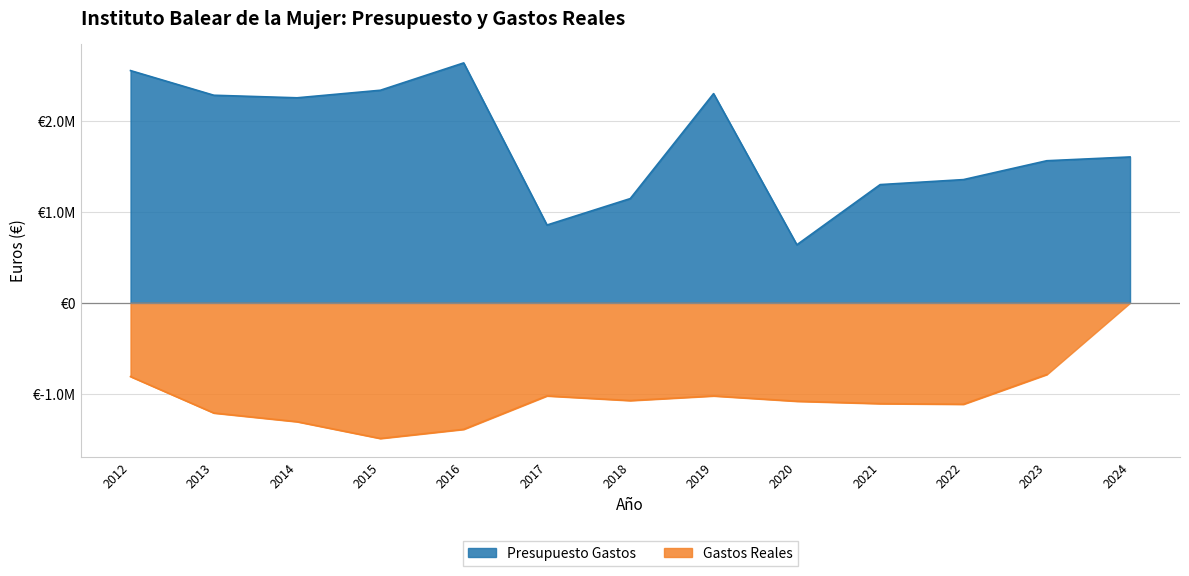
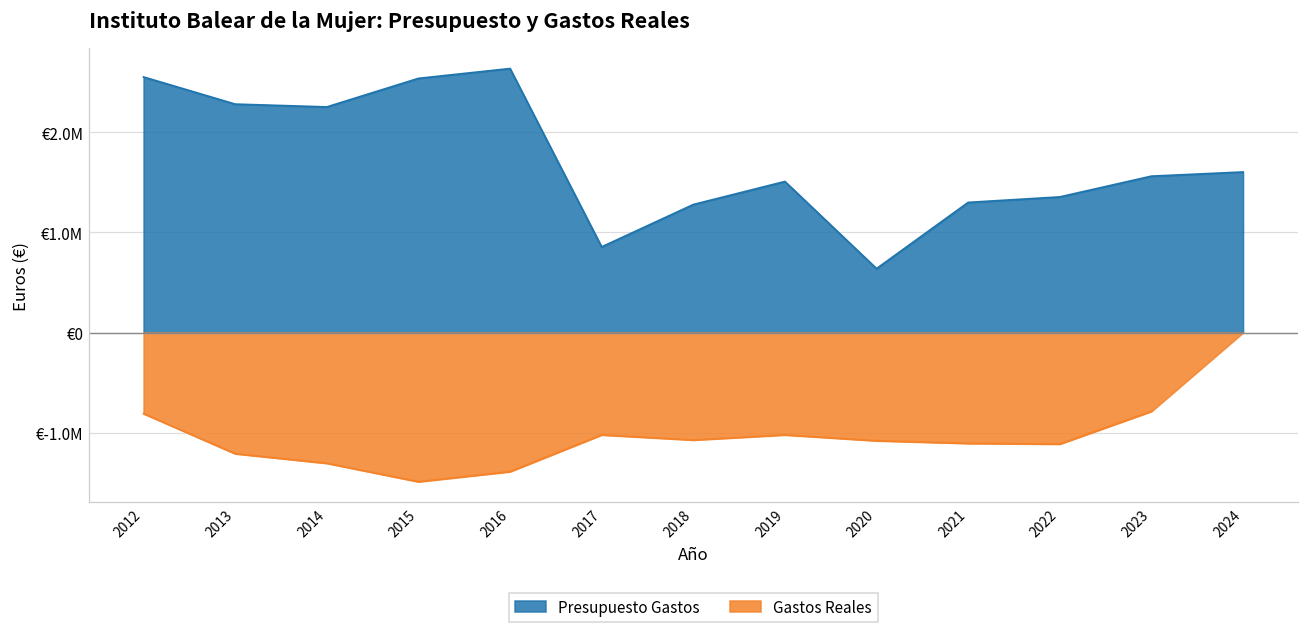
Presupuesto Gastos, 2015: €2300000 -> €2500000
Presupuesto Gastos, 2018: €1100000 -> €1300000
Presupuesto Gastos, 2019: €2300000 -> €1500000
